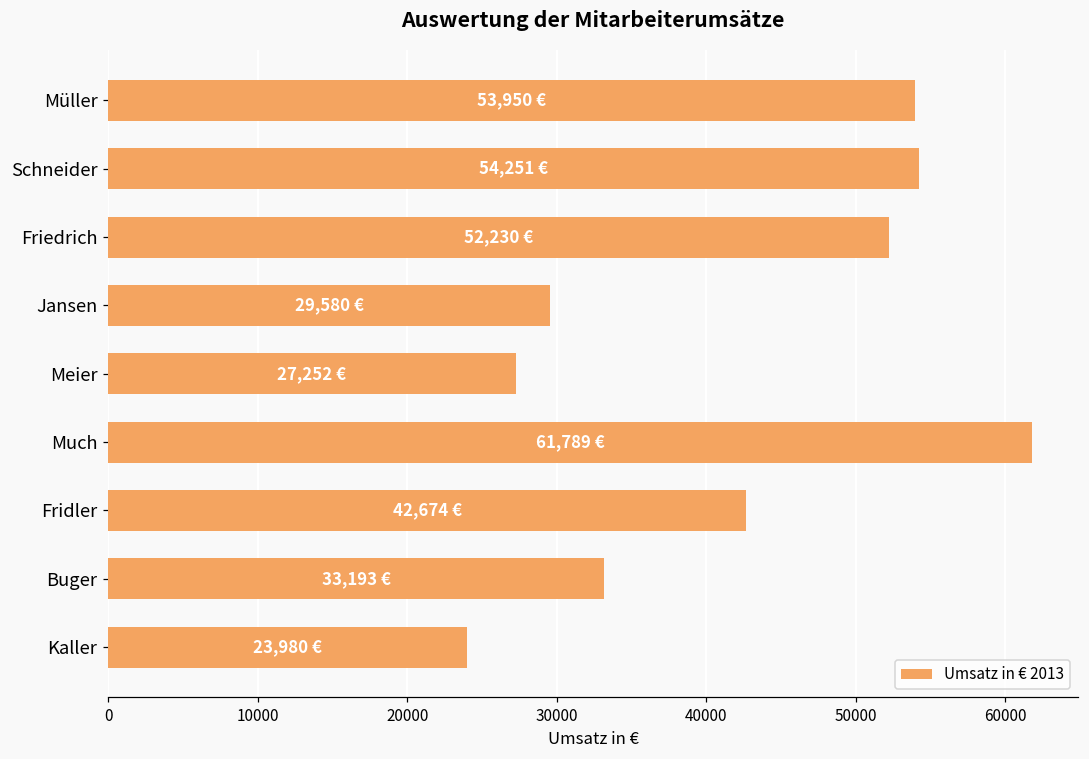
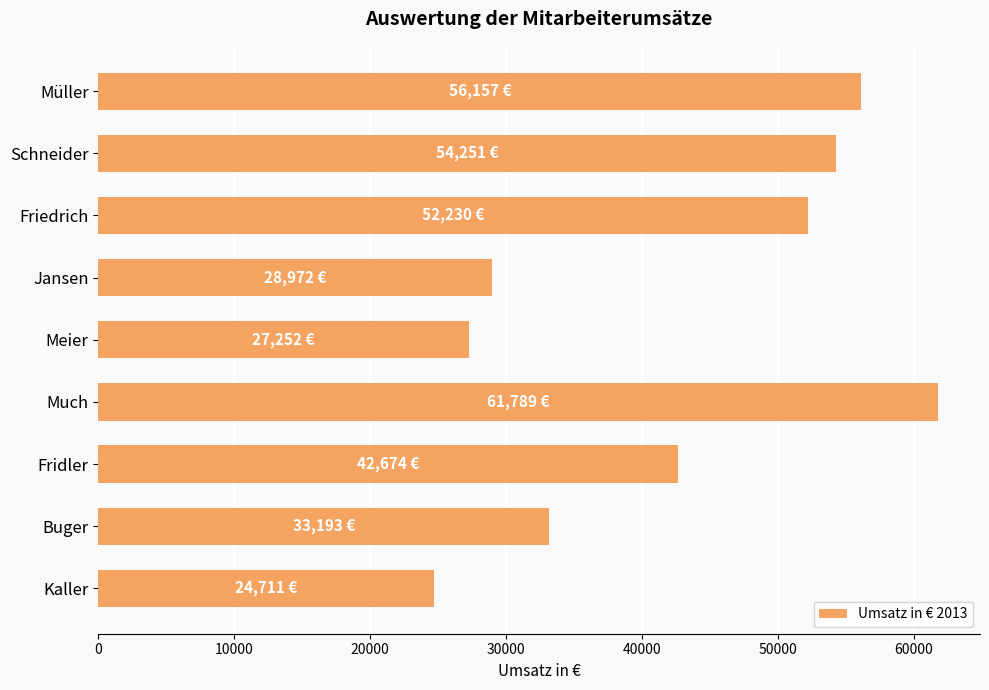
Müller: 53,950 -> 56,157
Jansen: 29,580 -> 28,972
Kaller: 23,980 -> 24,711
